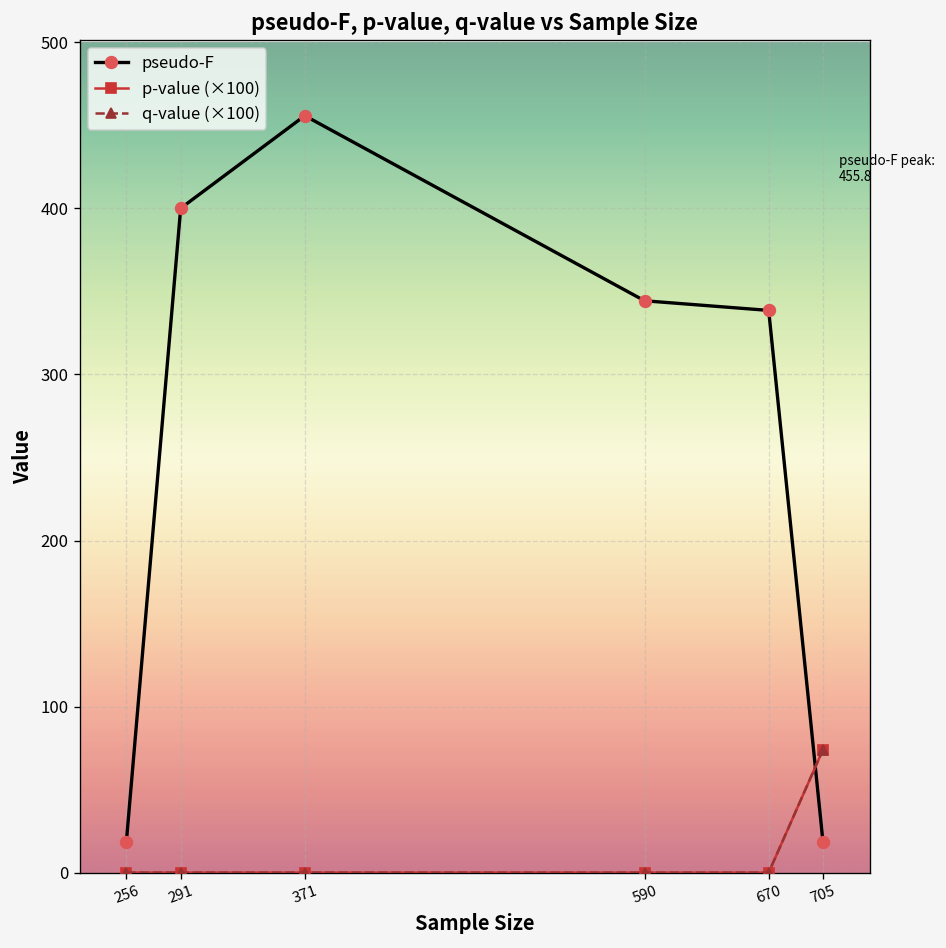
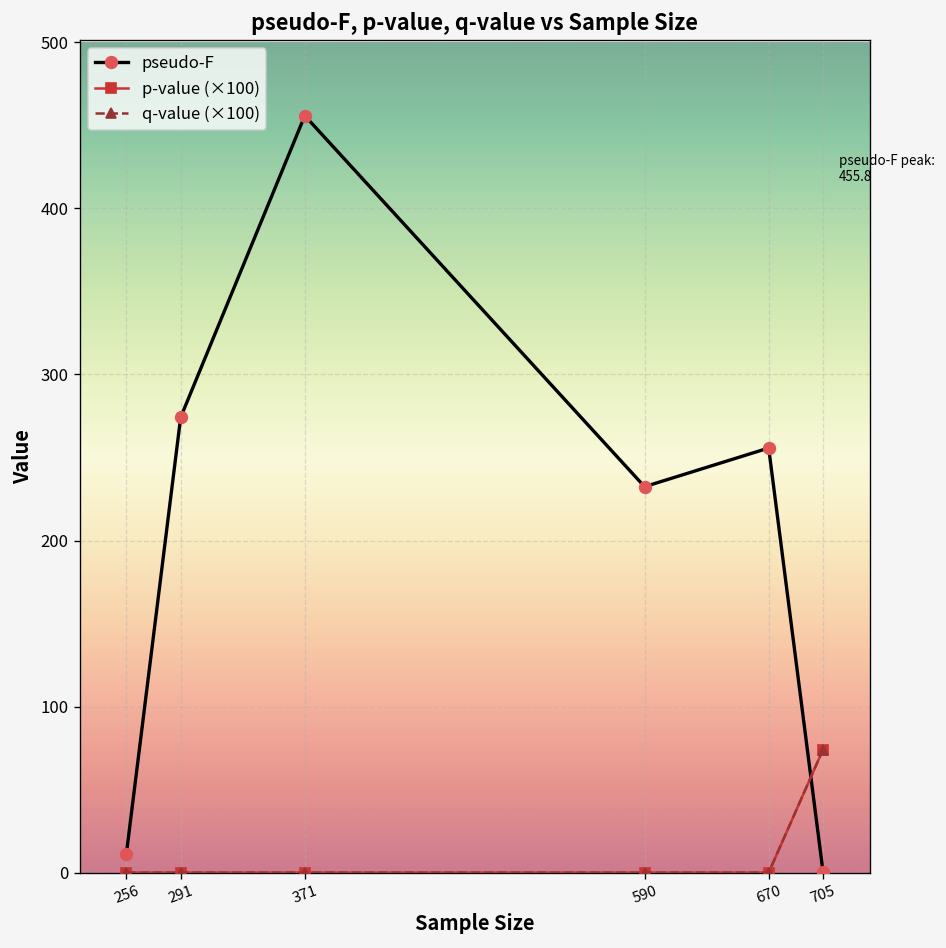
pseudo-F, 256: 19 -> 11
pseudo-F, 291: 400 -> 274
pseudo-F, 590: 344 -> 232
pseudo-F, 670: 339 -> 256
pseudo-F, 705: 19 -> 1
